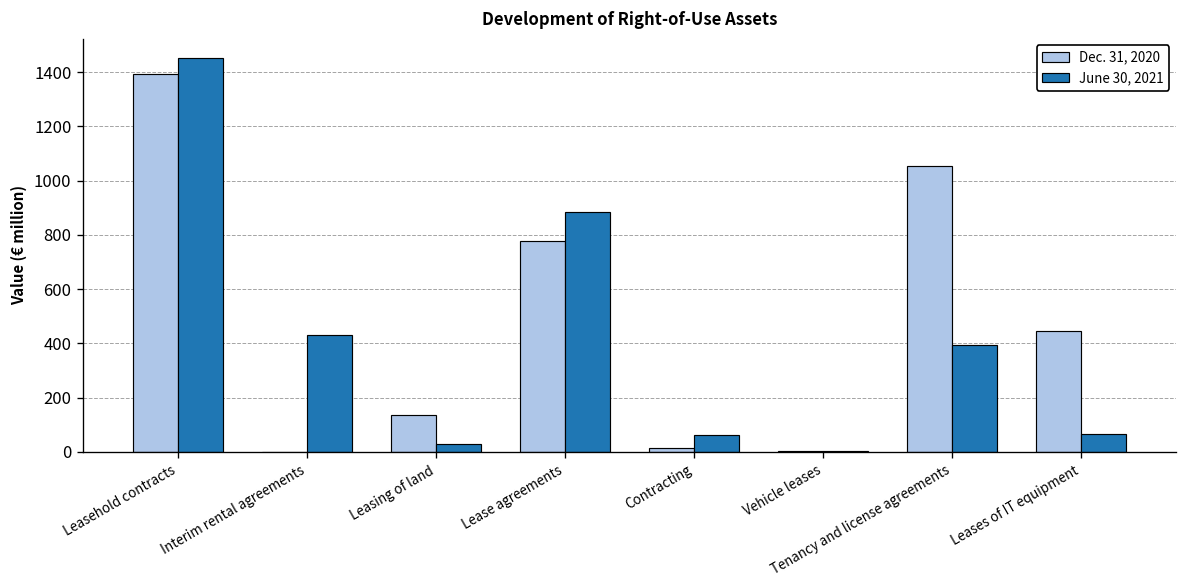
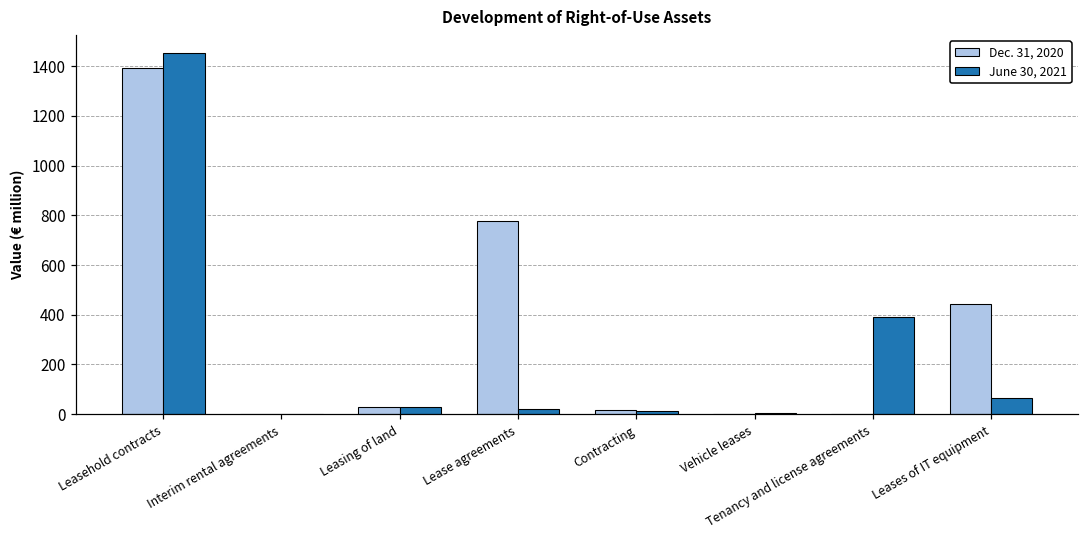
June 30, 2021, Interim rental agreements: 430 -> 0
Dec. 31, 2020, Leasing of land: 140 -> 30
June 30, 2021, Lease agreements: 880 -> 20
June 30, 2021, Contracting: 60 -> 10
Dec. 31, 2020, Tenancy and license agreements: 1060 -> 0
